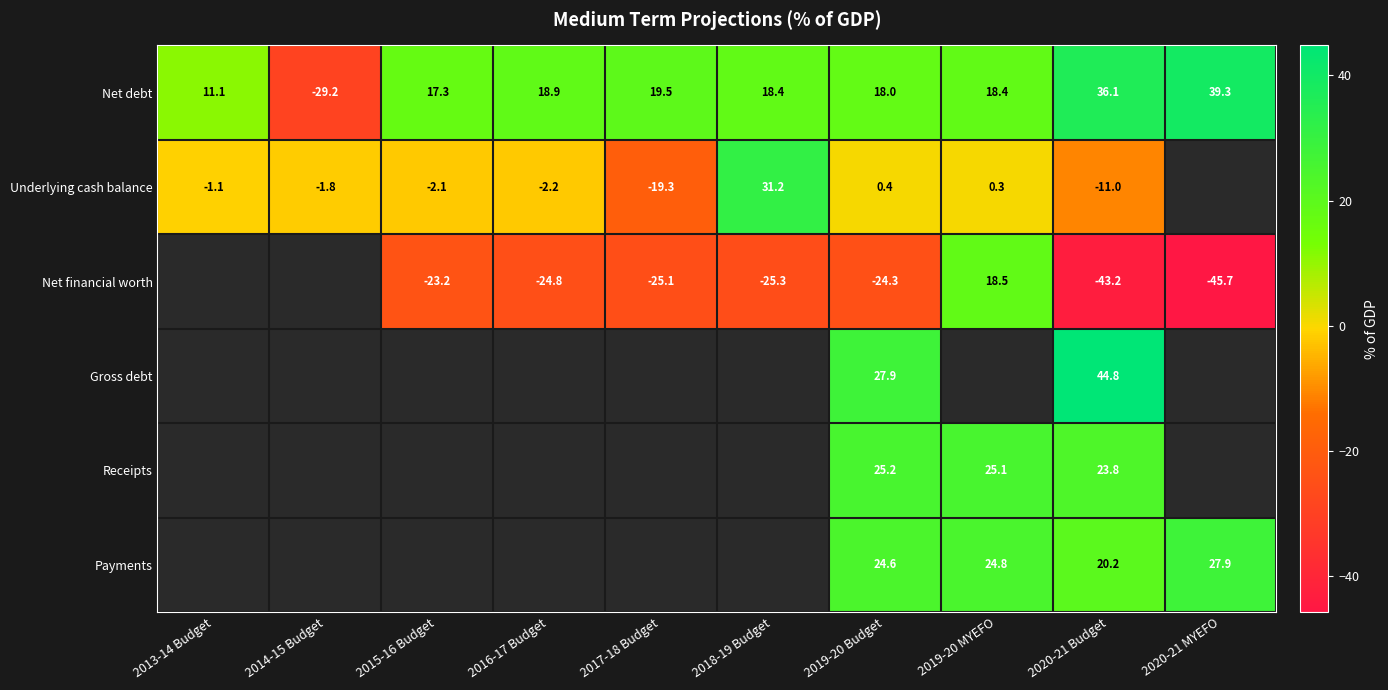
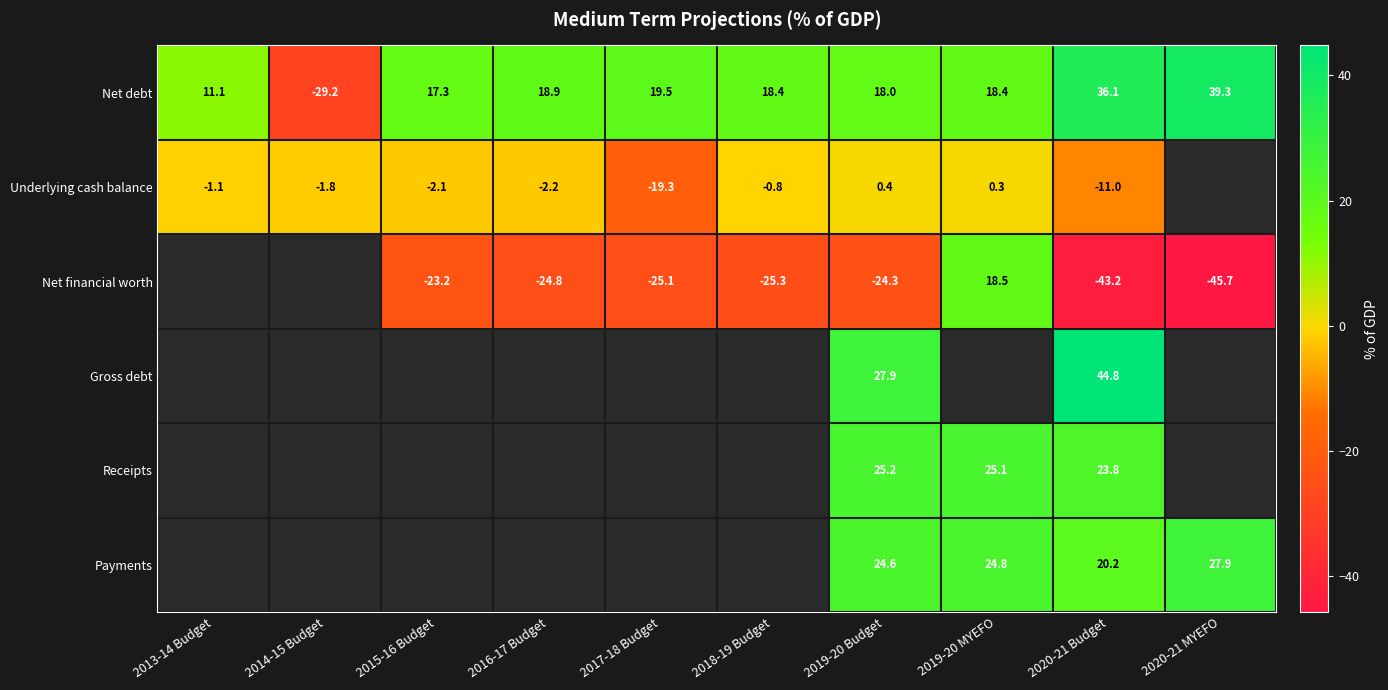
Underlying cash balance, 2018-19 Budget: 31.2 -> -0.8
